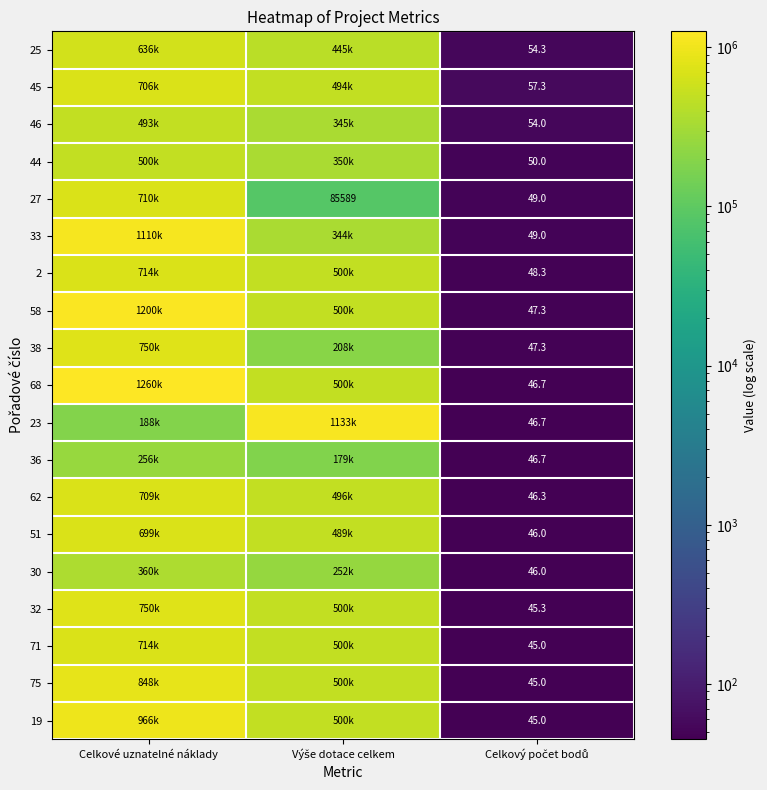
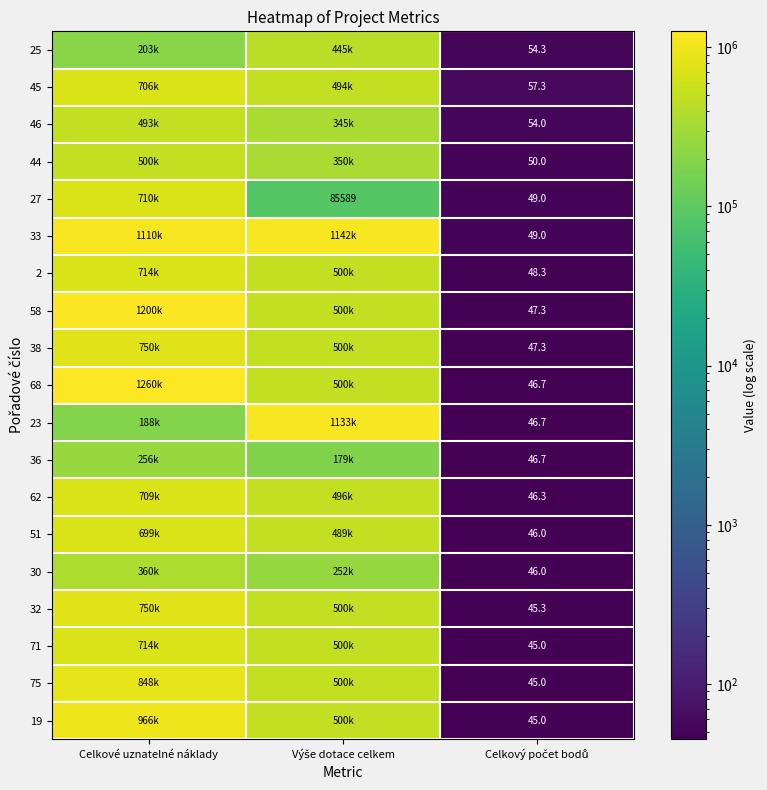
25, Celkové uznatelné náklady: 636k -> 203k
33, Výše dotace celkem: 344k -> 1142k
38, Výše dotace celkem: 208k -> 500k
